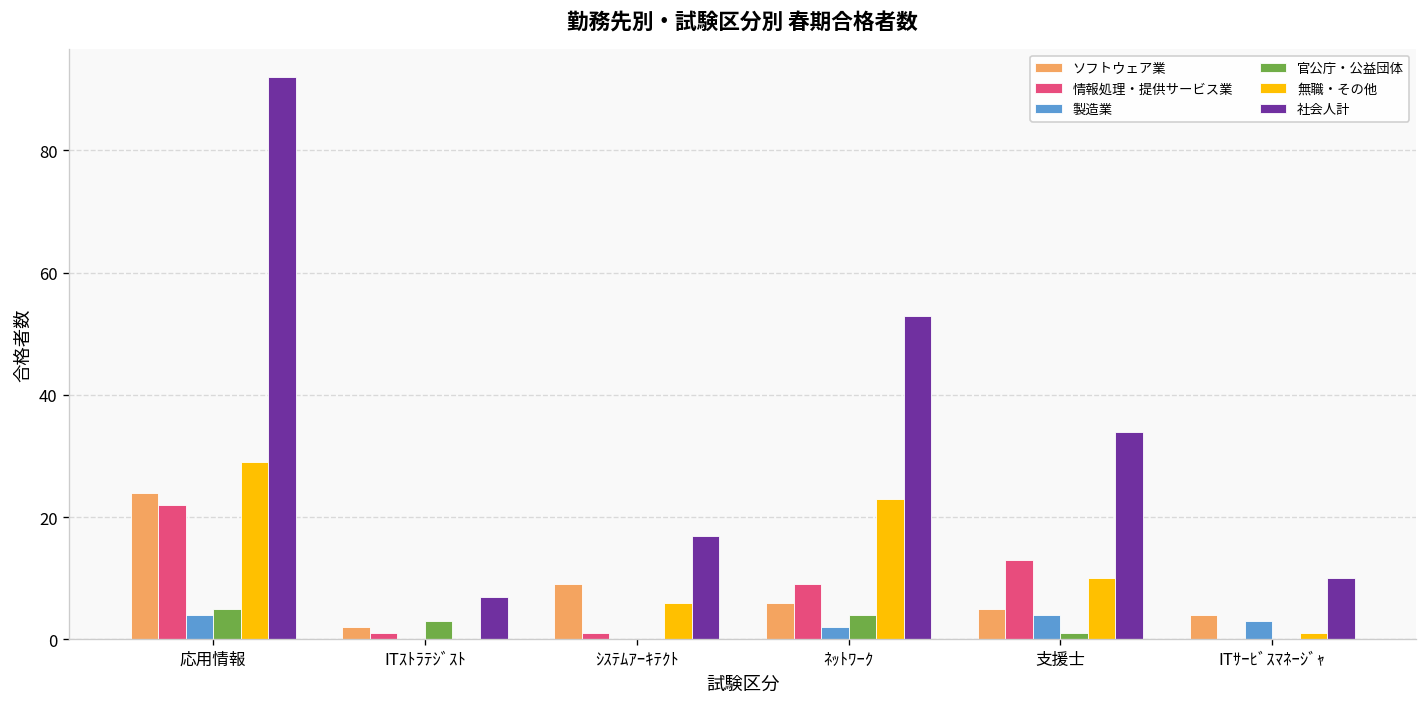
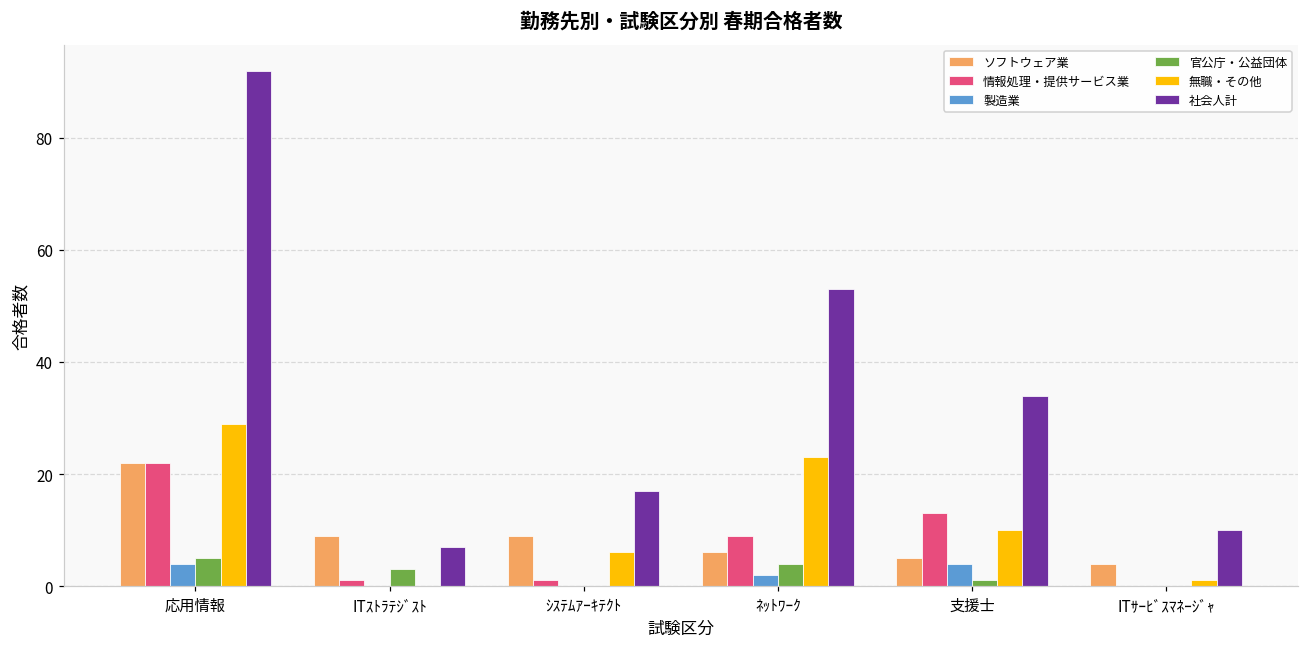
ソフトウェア業, 応用情報: 24 -> 22
ソフトウェア業, ITｽﾄﾗﾃｼﾞｽﾄ: 2 -> 9
製造業, ITｻｰﾋﾞｽﾏﾈｰｼﾞｬ: 3 -> 0
